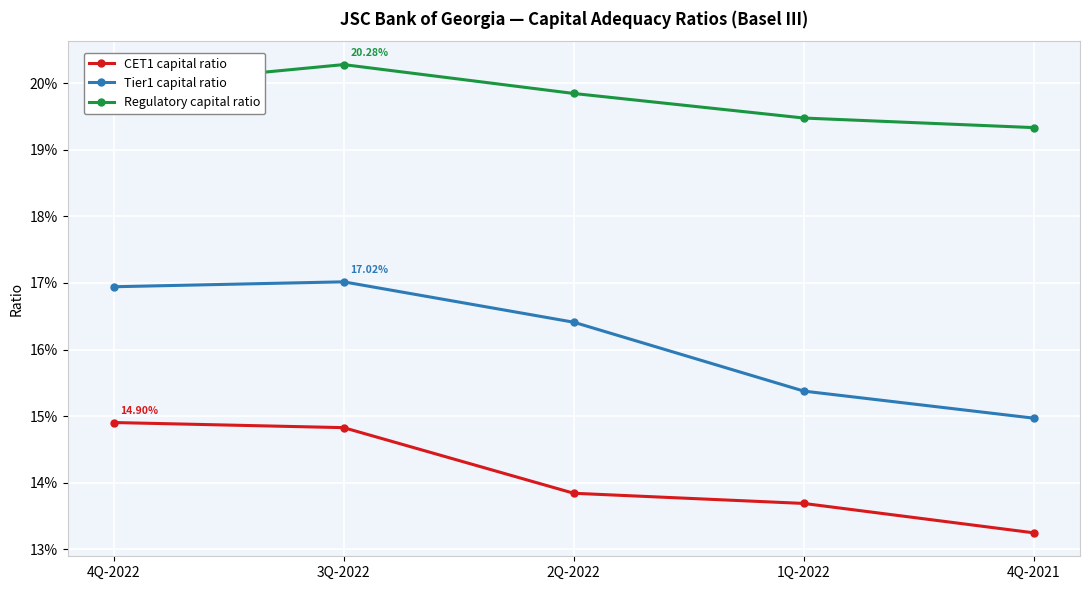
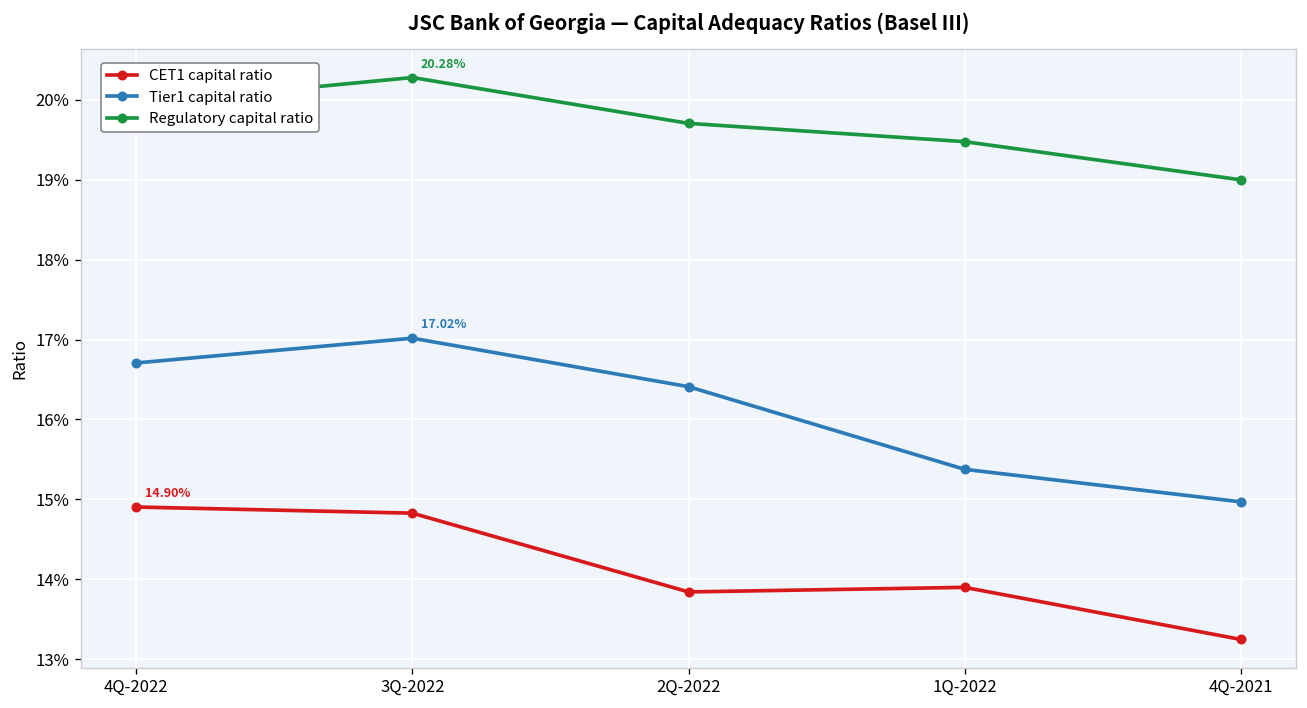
Tier1 capital ratio, 4Q-2022: 16.9% -> 16.7%
Regulatory capital ratio, 2Q-2022: 19.8% -> 19.7%
CET1 capital ratio, 1Q-2022: 13.7% -> 13.9%
Regulatory capital ratio, 4Q-2021: 19.3% -> 19.0%
